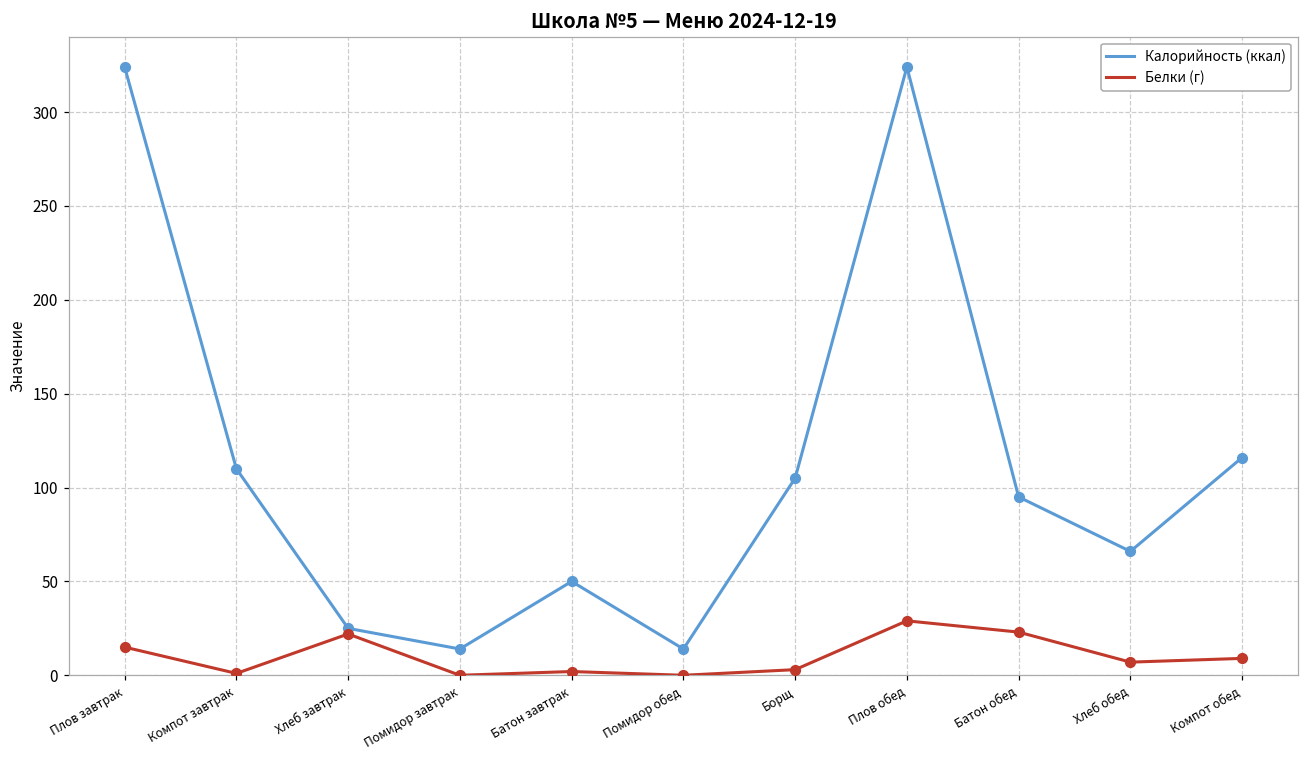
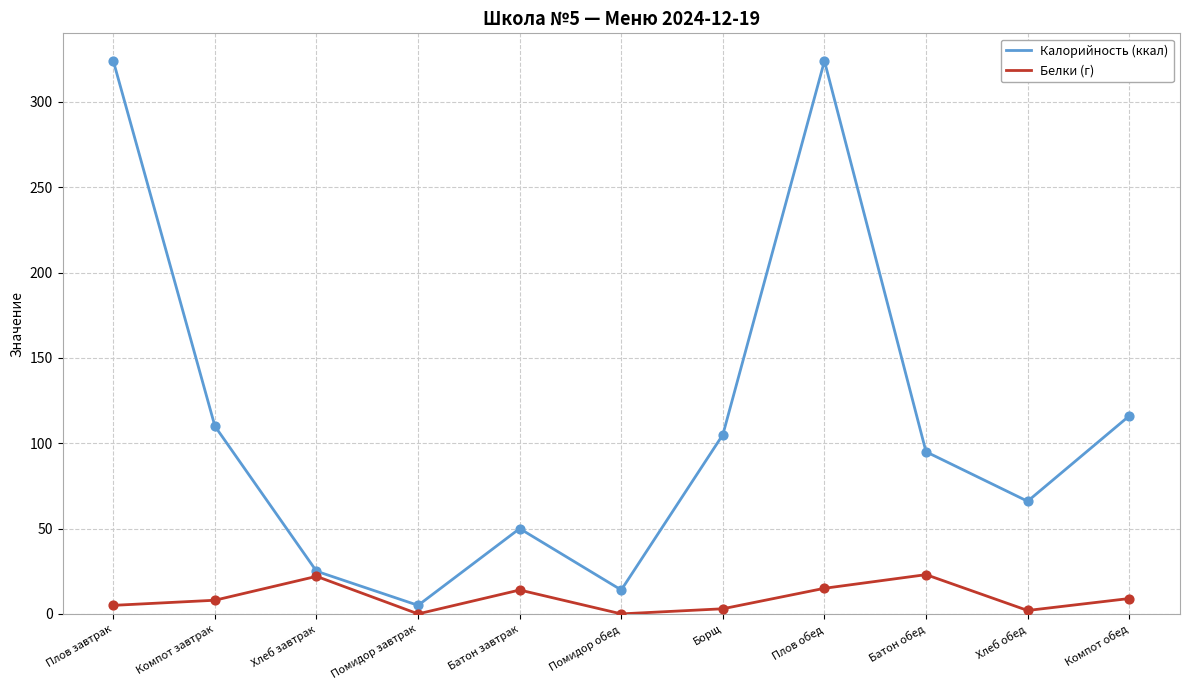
Белки (г), Плов завтрак: 15 -> 5
Белки (г), Компот завтрак: 1 -> 8
Калорийность (ккал), Помидор завтрак: 14 -> 5
Белки (г), Батон завтрак: 2 -> 14
Белки (г), Плов обед: 29 -> 15
Белки (г), Хлеб обед: 7 -> 2
